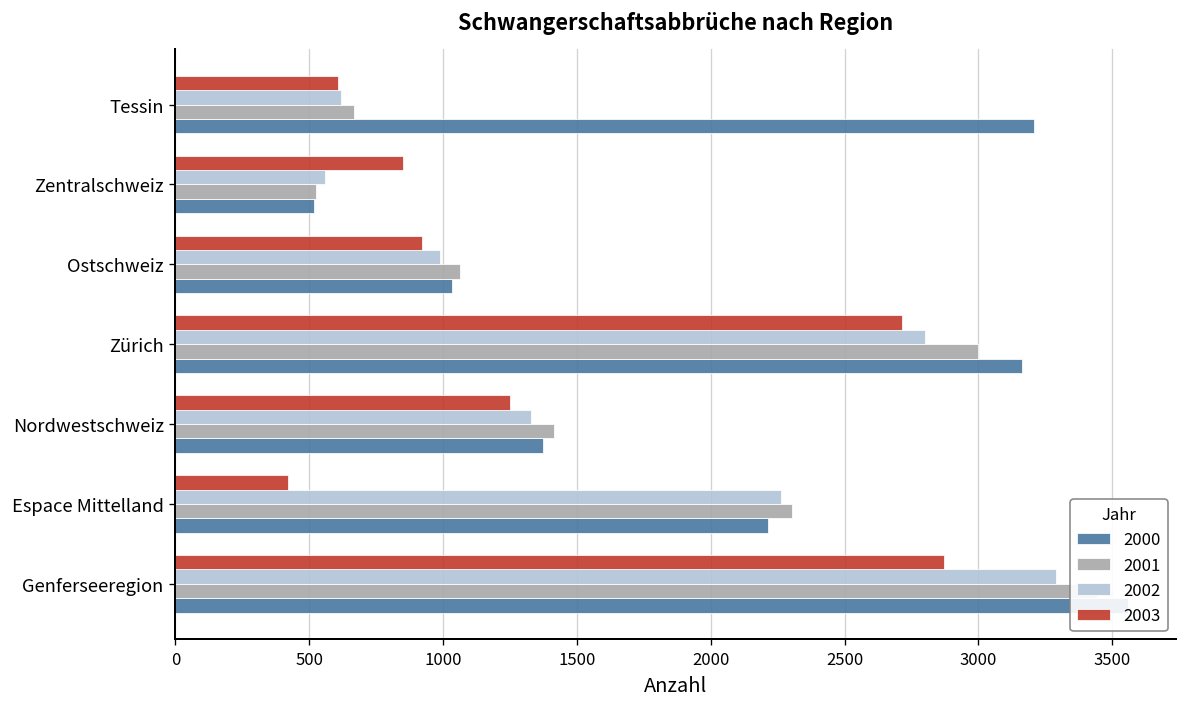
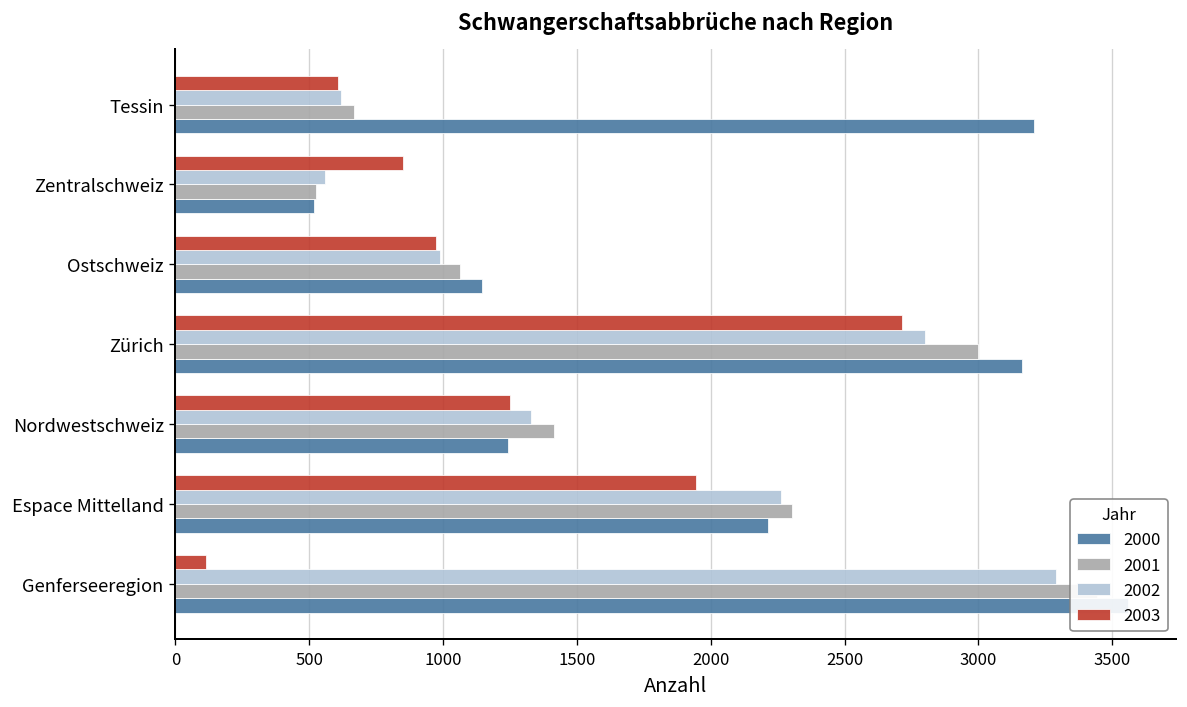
2003, Ostschweiz: 920 -> 970
2000, Ostschweiz: 1040 -> 1150
2000, Nordwestschweiz: 1370 -> 1240
2003, Espace Mittelland: 420 -> 1940
2003, Genferseeregion: 2870 -> 120
